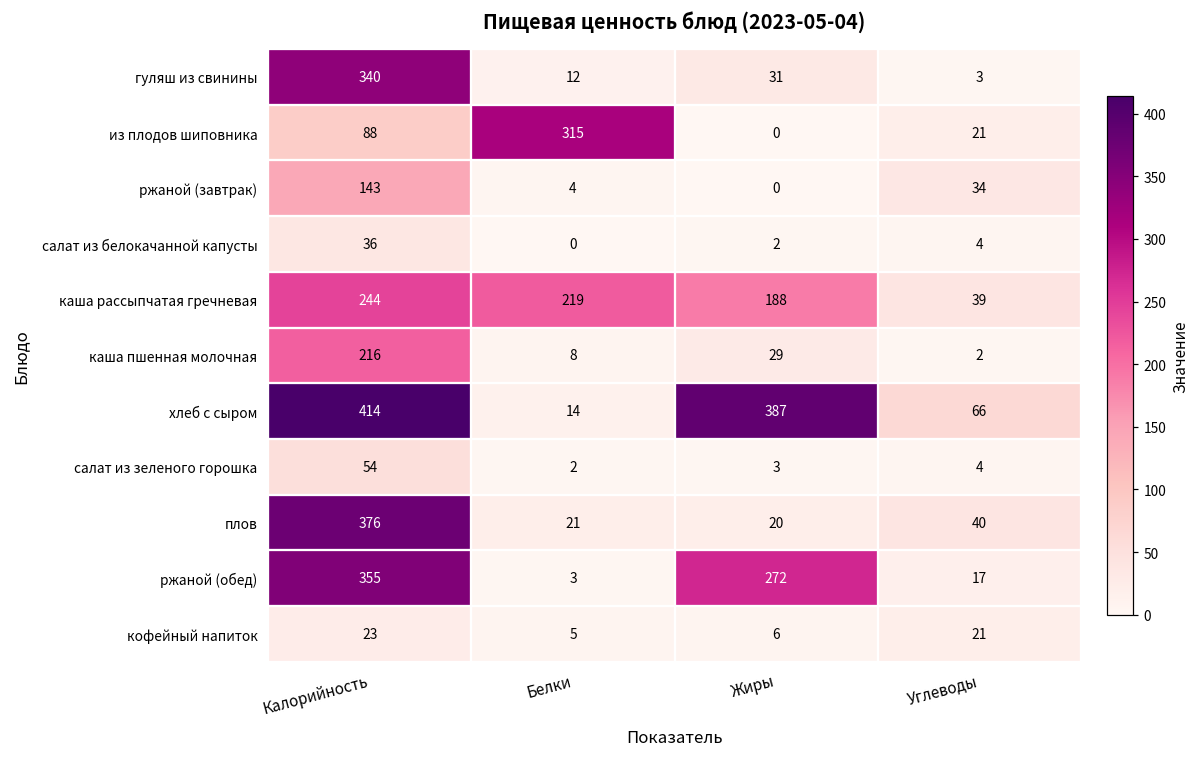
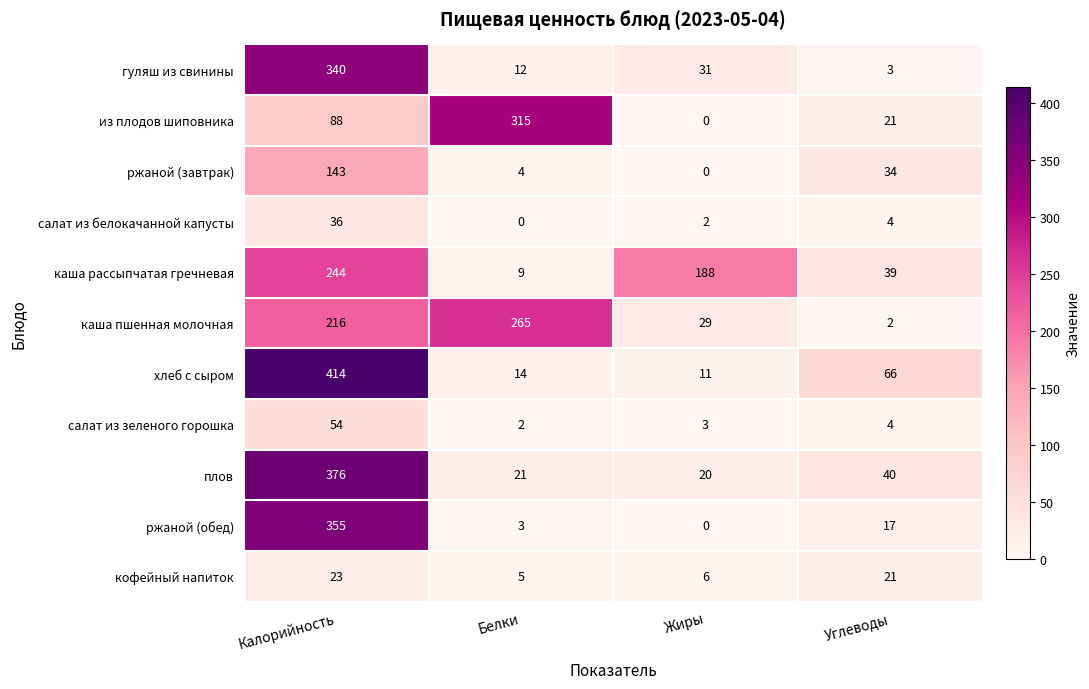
каша рассыпчатая гречневая, Белки: 219 -> 9
каша пшенная молочная, Белки: 8 -> 265
хлеб с сыром, Жиры: 387 -> 11
ржаной (обед), Жиры: 272 -> 0
